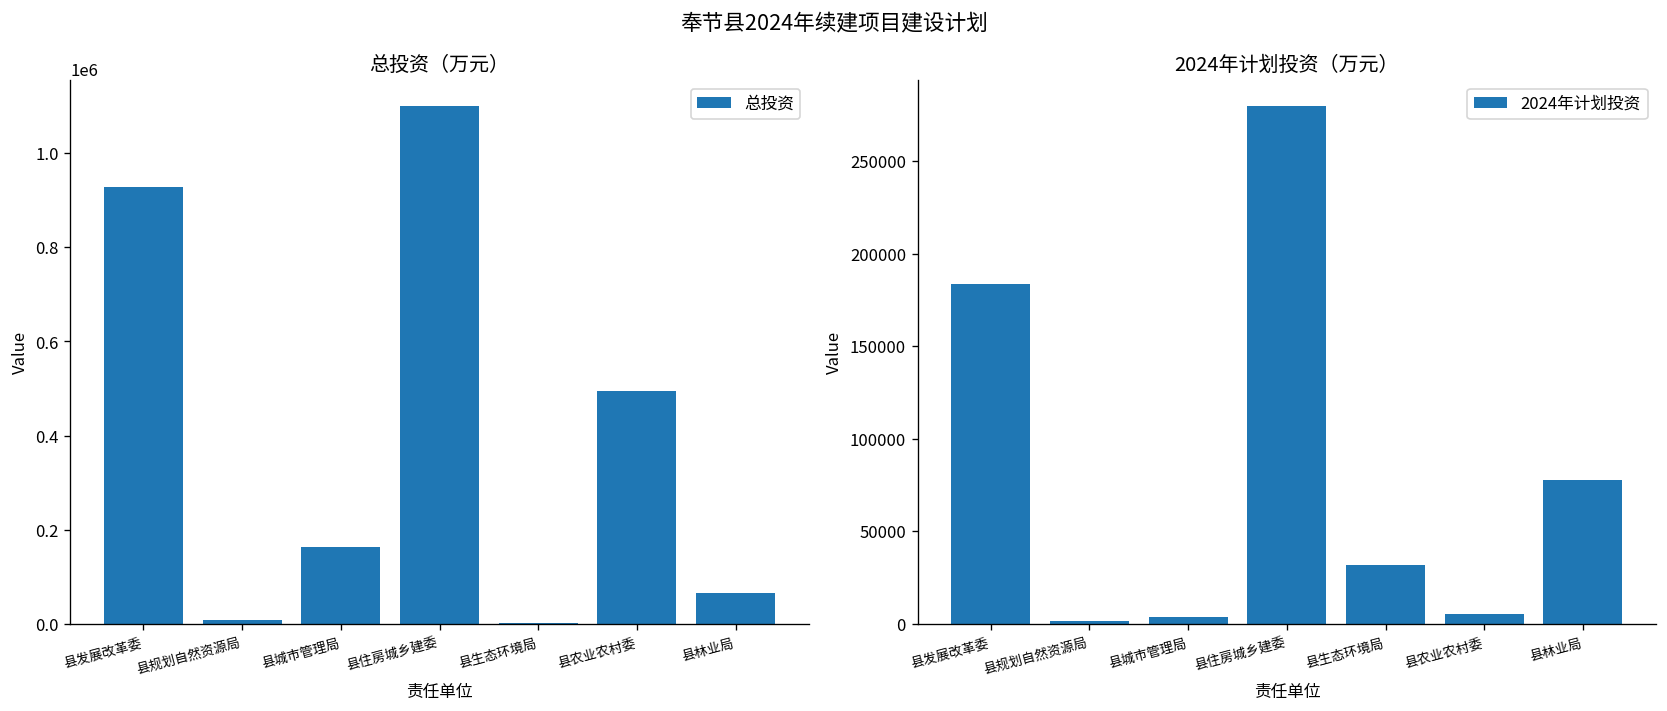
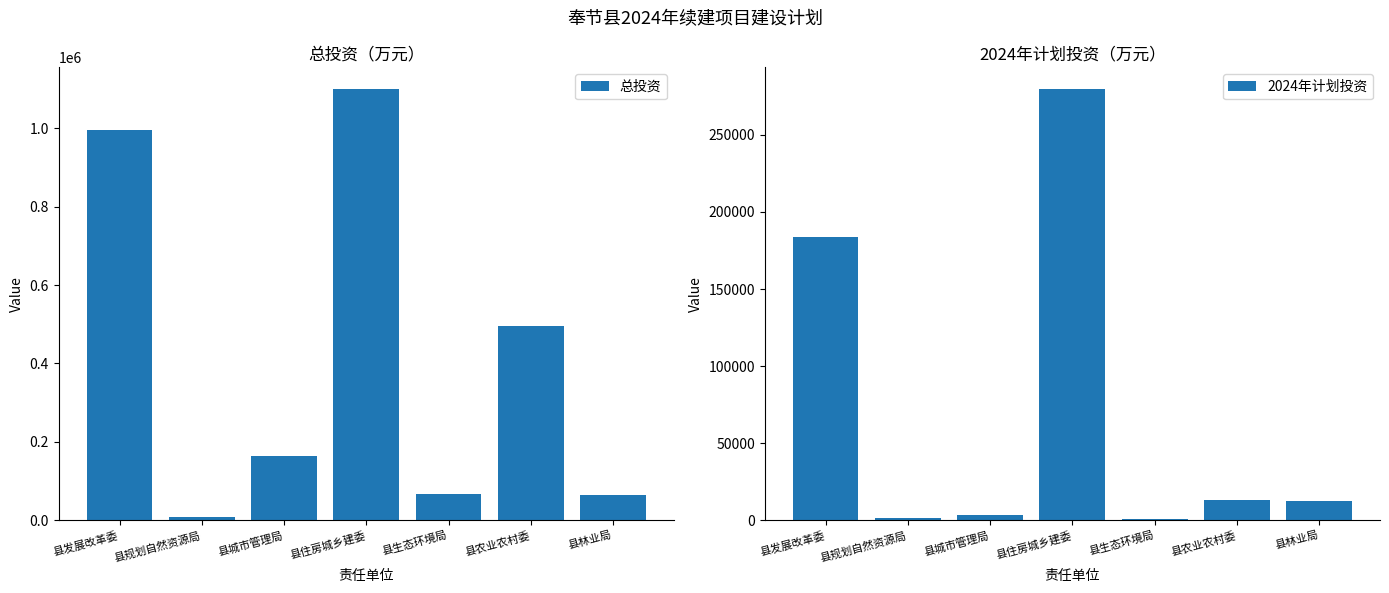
总投资（万元）, 县发展改革委: 930000 -> 990000
总投资（万元）, 县生态环境局: 0 -> 70000
2024年计划投资（万元）, 县生态环境局: 32000 -> 1000
2024年计划投资（万元）, 县农业农村委: 5000 -> 13000
2024年计划投资（万元）, 县林业局: 78000 -> 12000
